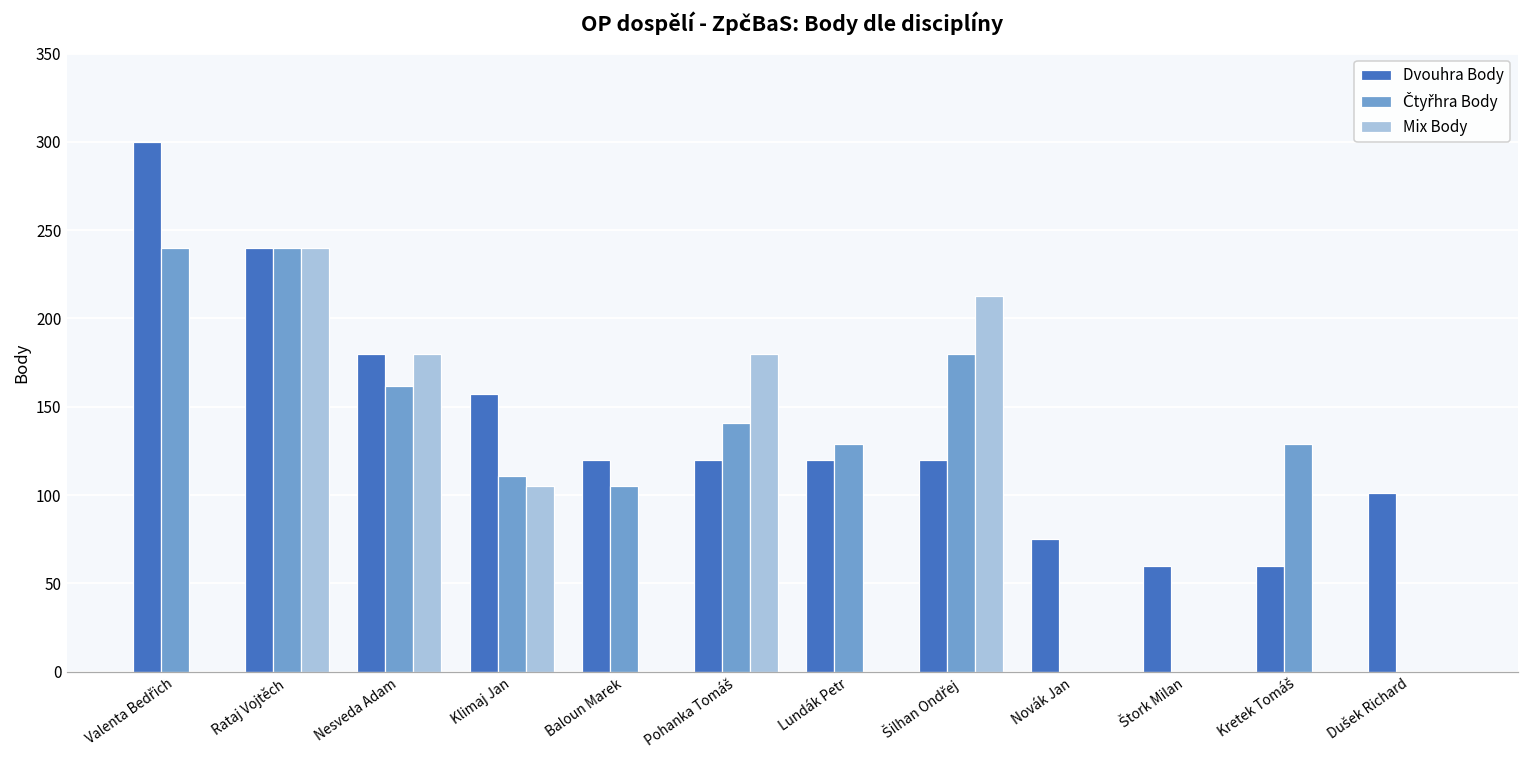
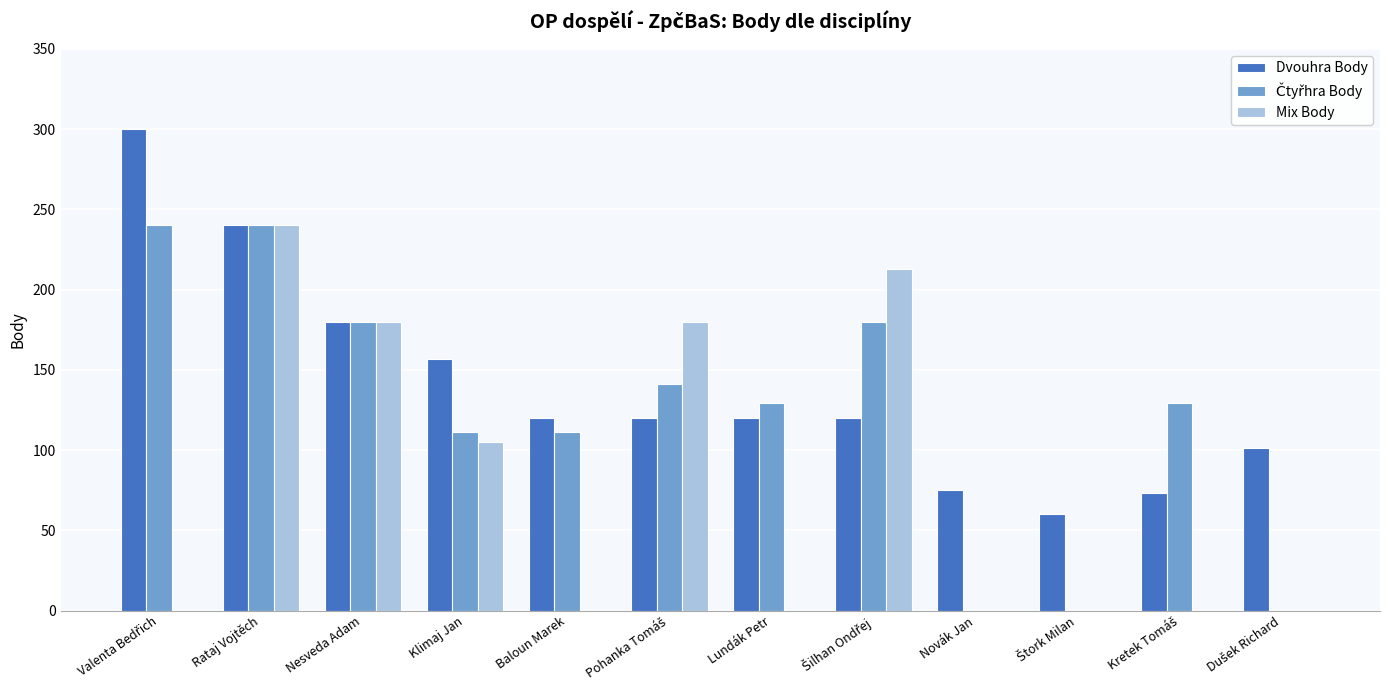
Čtyřhra Body, Nesveda Adam: 162 -> 180
Čtyřhra Body, Baloun Marek: 105 -> 111
Dvouhra Body, Kretek Tomáš: 60 -> 73
